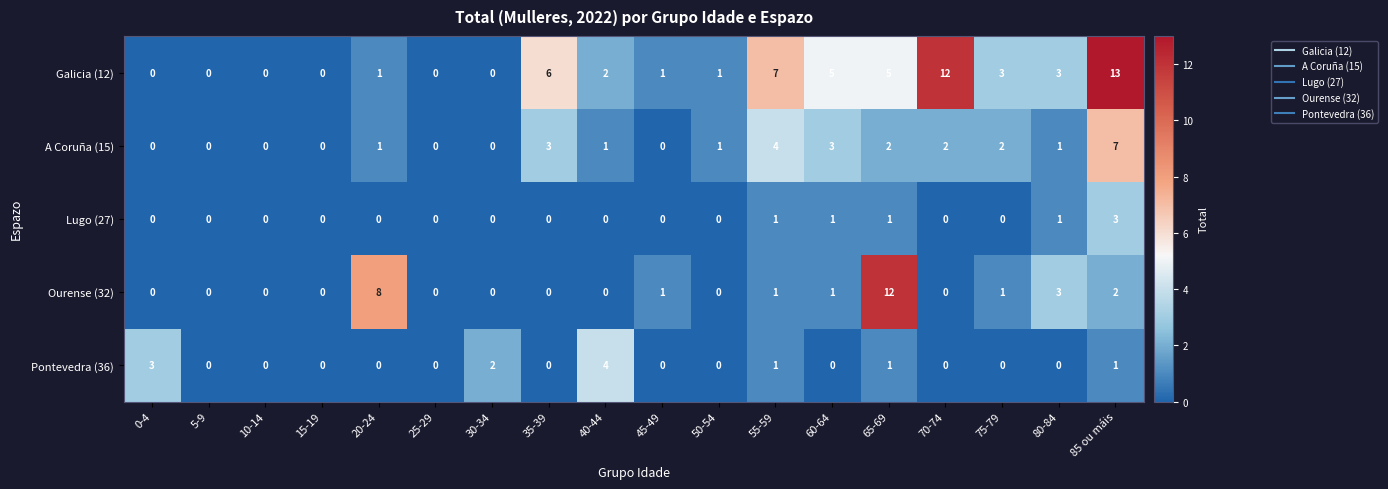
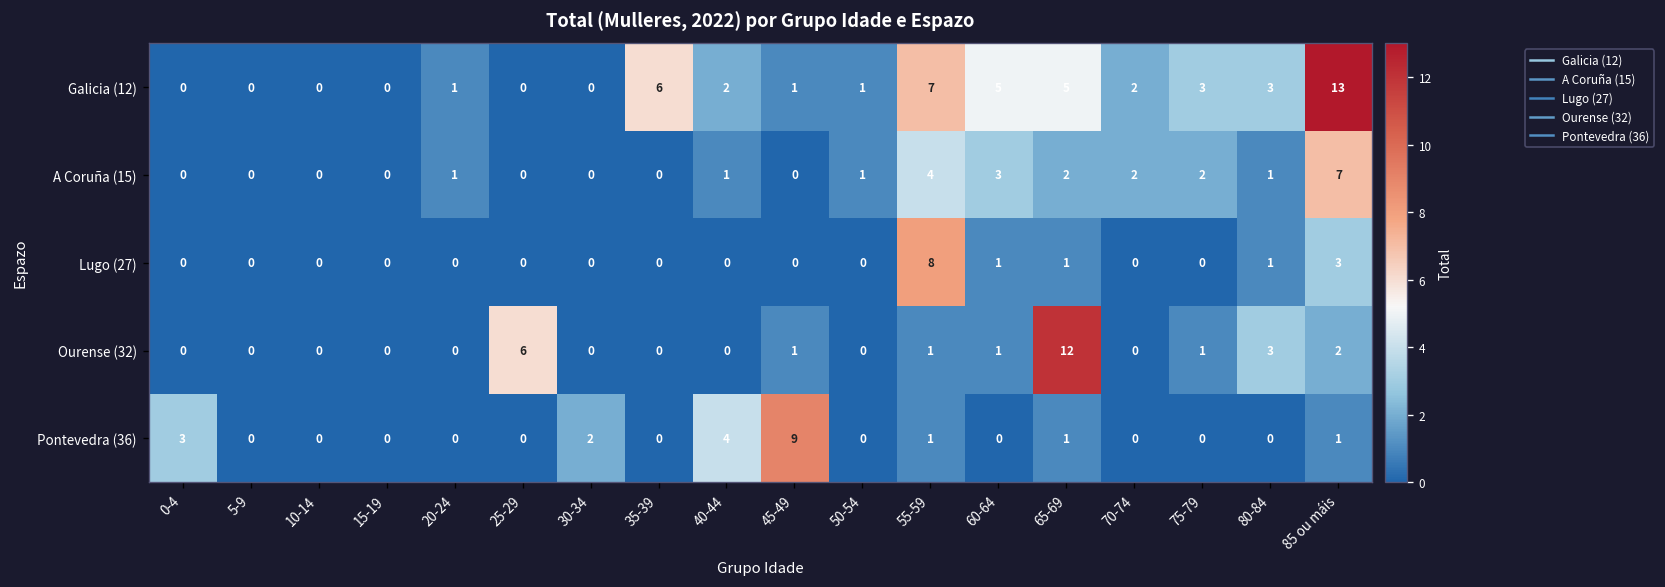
Galicia (12), 70-74: 12 -> 2
A Coruña (15), 35-39: 3 -> 0
Lugo (27), 55-59: 1 -> 8
Ourense (32), 20-24: 8 -> 0
Ourense (32), 25-29: 0 -> 6
Pontevedra (36), 45-49: 0 -> 9
